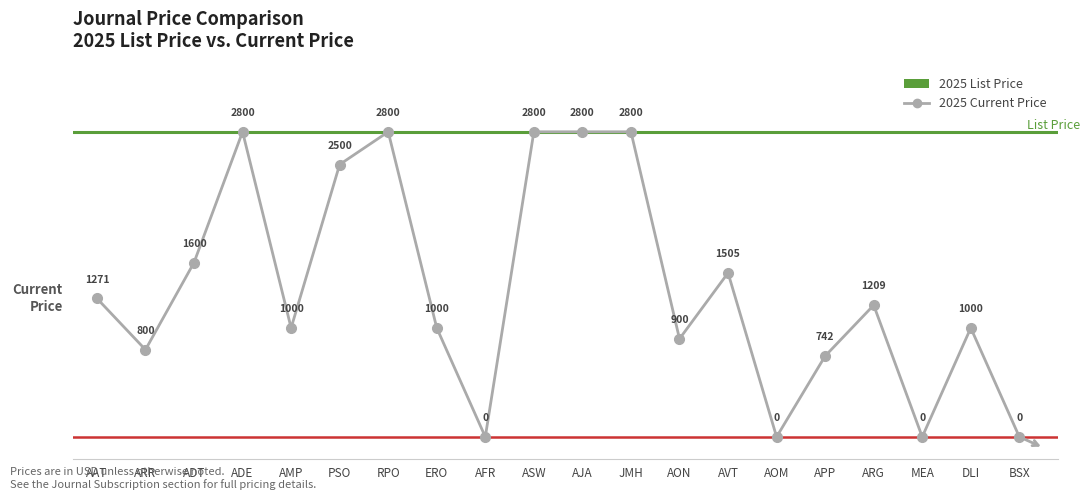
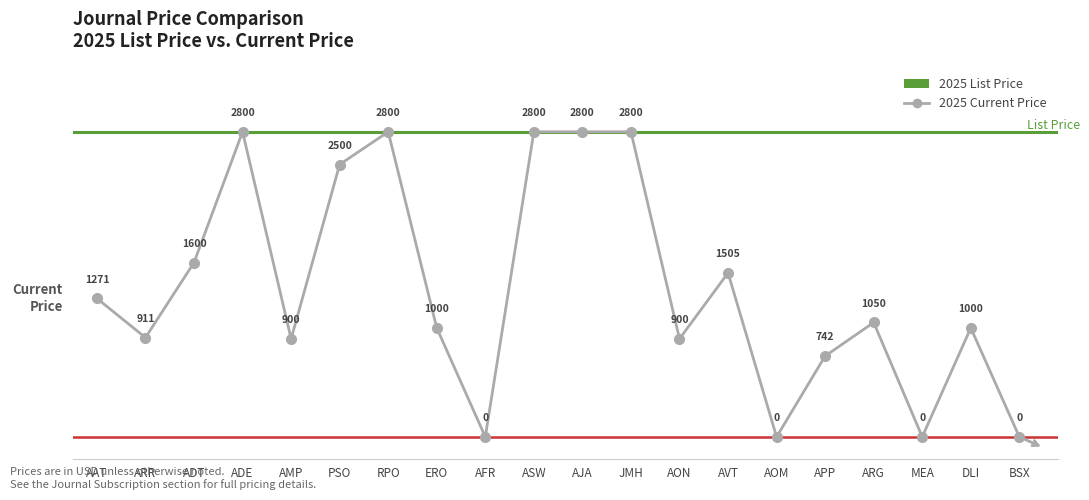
ARR: 800 -> 911
AMP: 1000 -> 900
ARG: 1209 -> 1050
